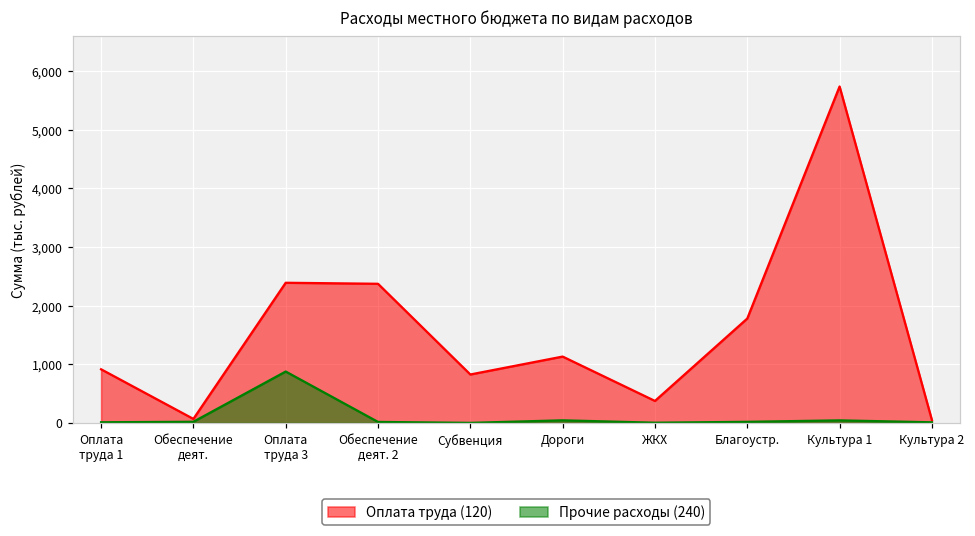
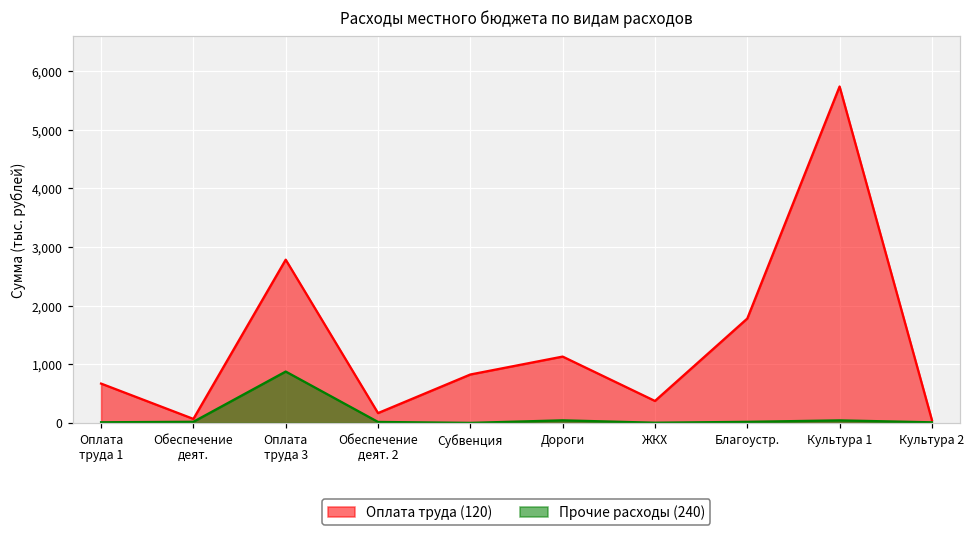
Оплата труда (120), Оплата труда 1: 900 -> 700
Оплата труда (120), Оплата труда 3: 2,400 -> 2,800
Оплата труда (120), Обеспечение деят. 2: 2,400 -> 200
